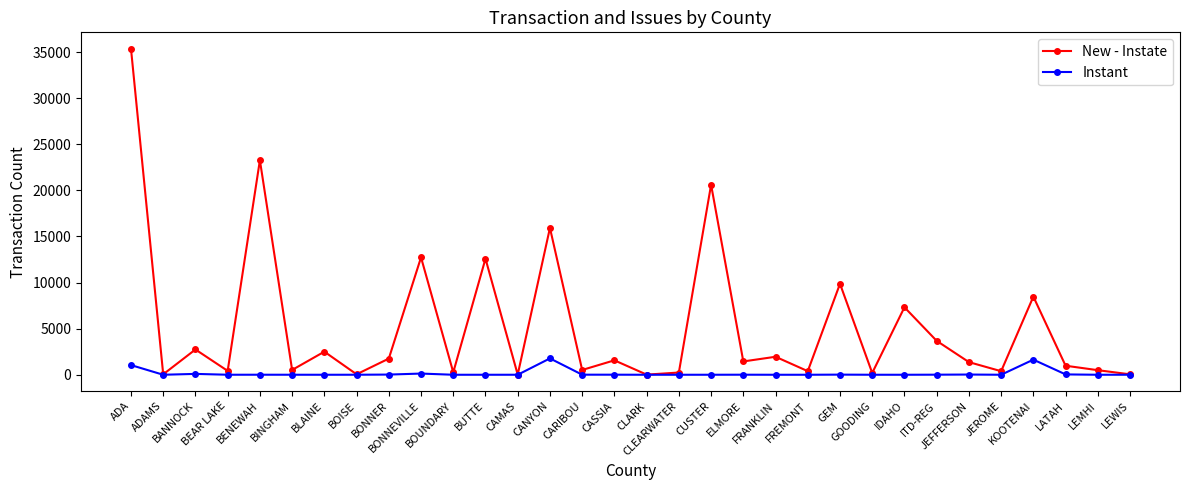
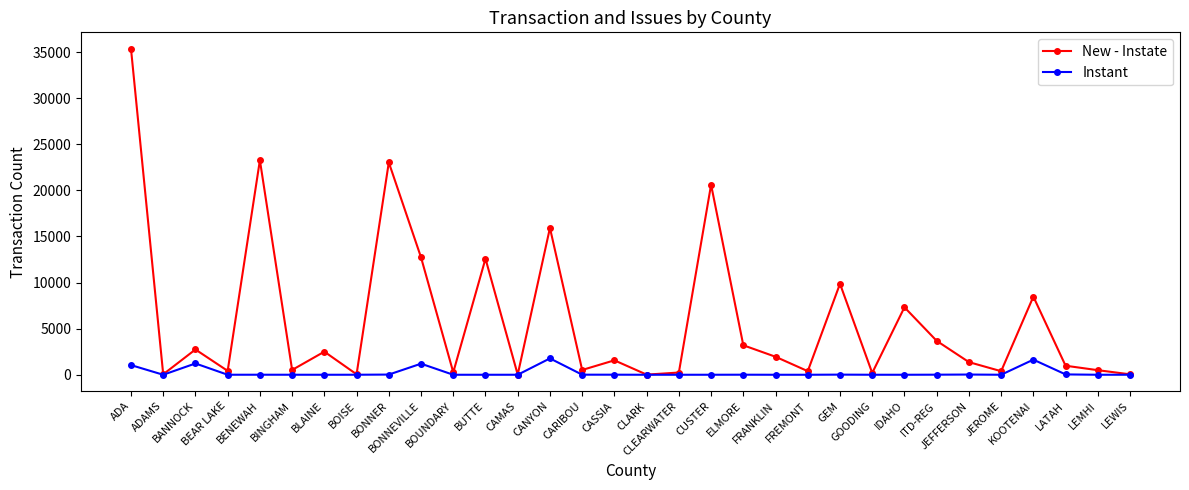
Instant, BANNOCK: 0 -> 1000
New - Instate, BONNER: 2000 -> 23000
Instant, BONNEVILLE: 0 -> 1000
New - Instate, ELMORE: 1000 -> 3000
